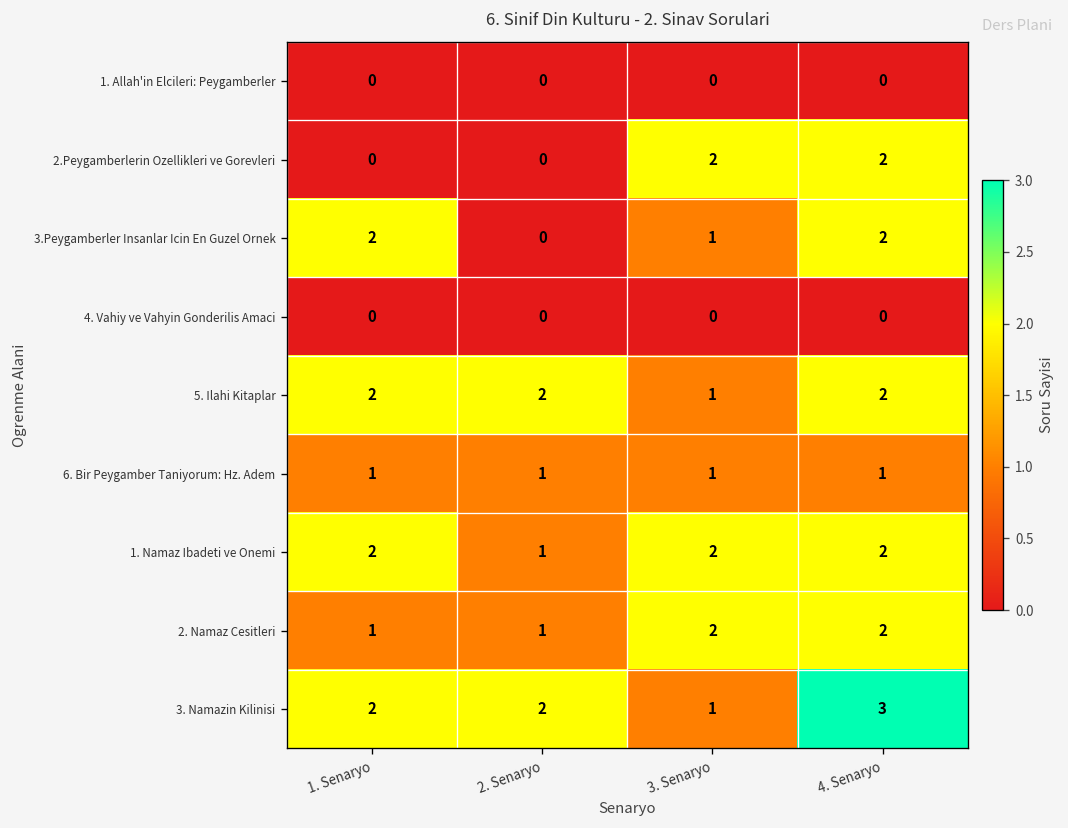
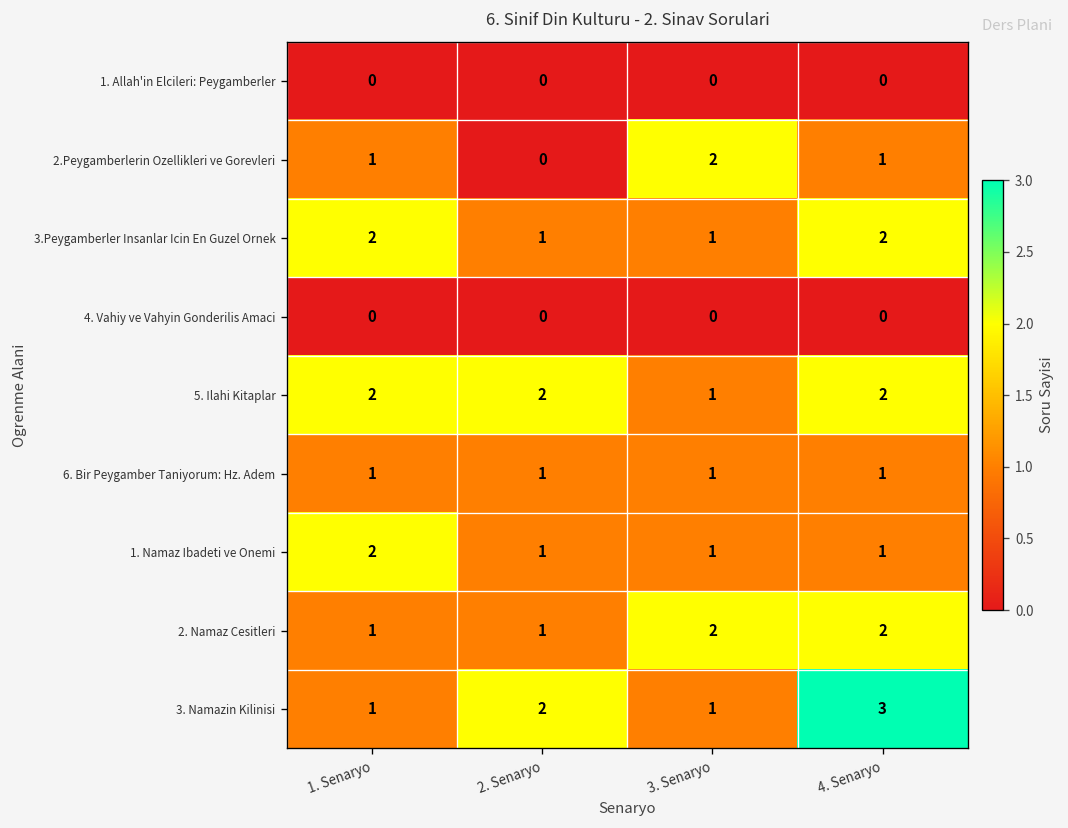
2.Peygamberlerin Ozellikleri ve Gorevleri, 1. Senaryo: 0 -> 1
2.Peygamberlerin Ozellikleri ve Gorevleri, 4. Senaryo: 2 -> 1
3.Peygamberler Insanlar Icin En Guzel Ornek, 2. Senaryo: 0 -> 1
1. Namaz Ibadeti ve Onemi, 3. Senaryo: 2 -> 1
1. Namaz Ibadeti ve Onemi, 4. Senaryo: 2 -> 1
3. Namazin Kilinisi, 1. Senaryo: 2 -> 1
